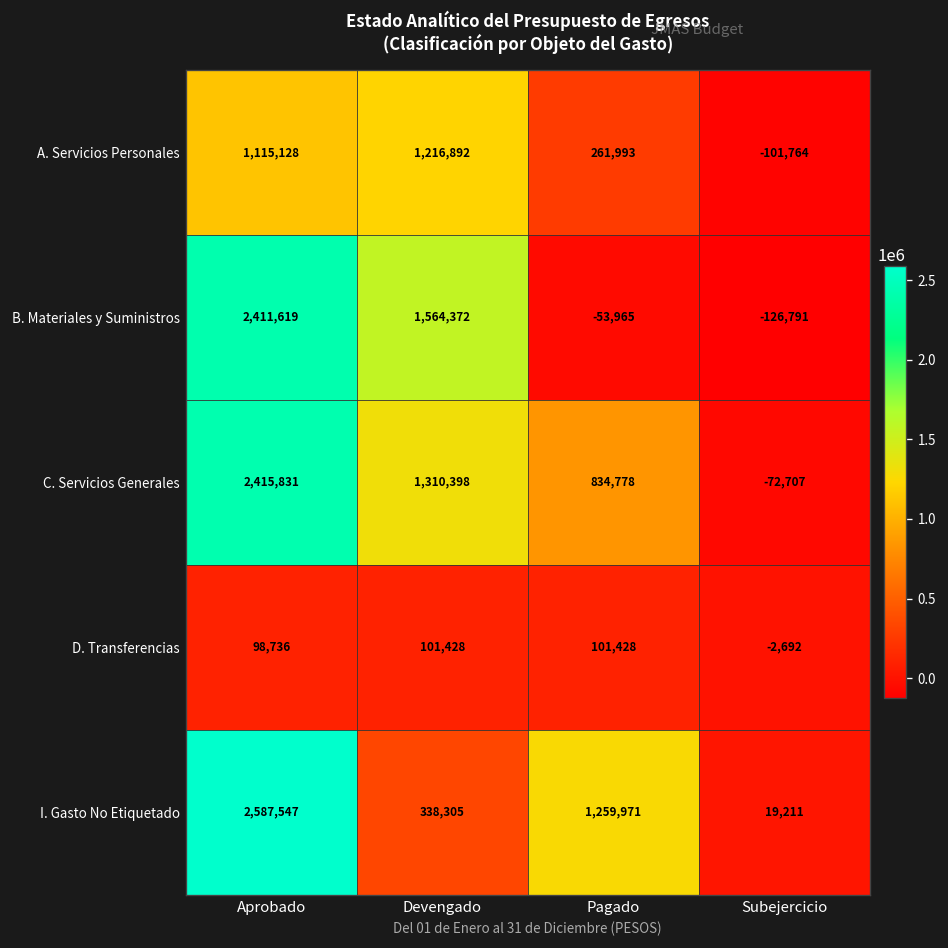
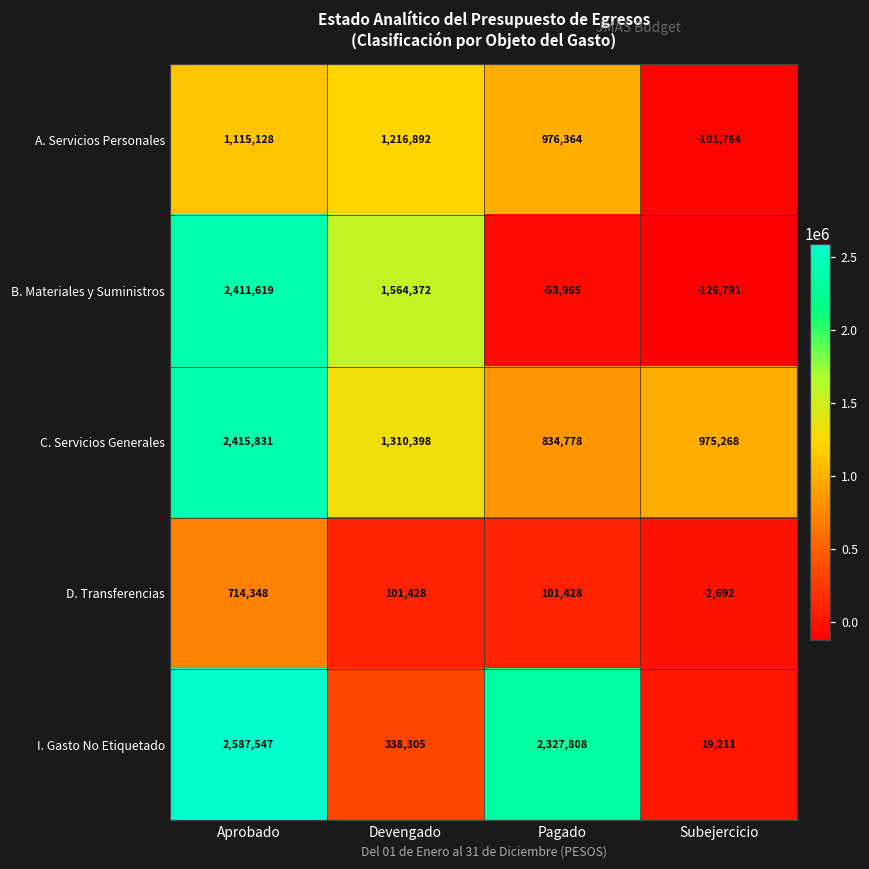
A. Servicios Personales, Pagado: 261,993 -> 976,364
C. Servicios Generales, Subejercicio: -72,707 -> 975,268
D. Transferencias, Aprobado: 98,736 -> 714,348
I. Gasto No Etiquetado, Pagado: 1,259,971 -> 2,327,808
